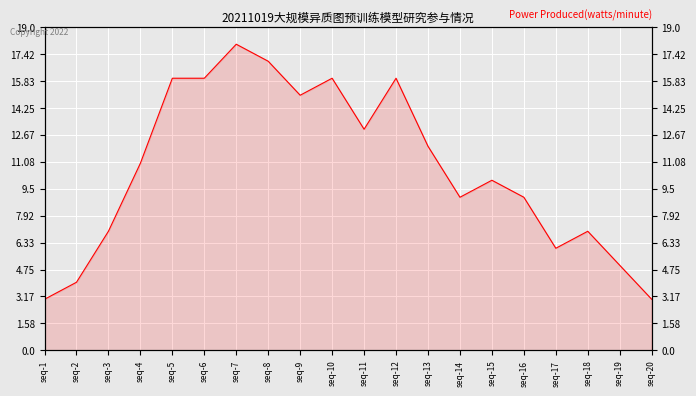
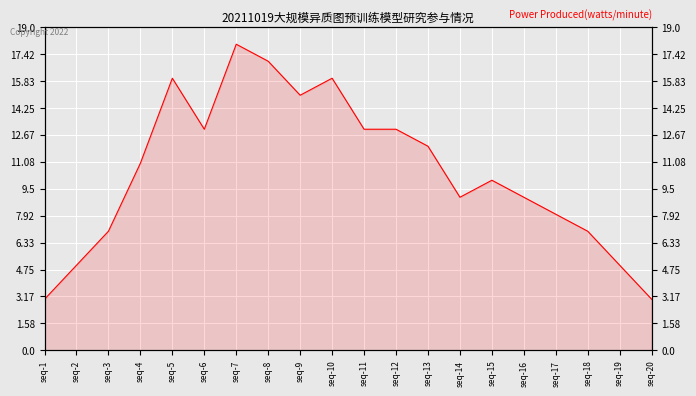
seq-2: 4 -> 5
seq-6: 16 -> 13
seq-12: 16 -> 13
seq-17: 6 -> 8
